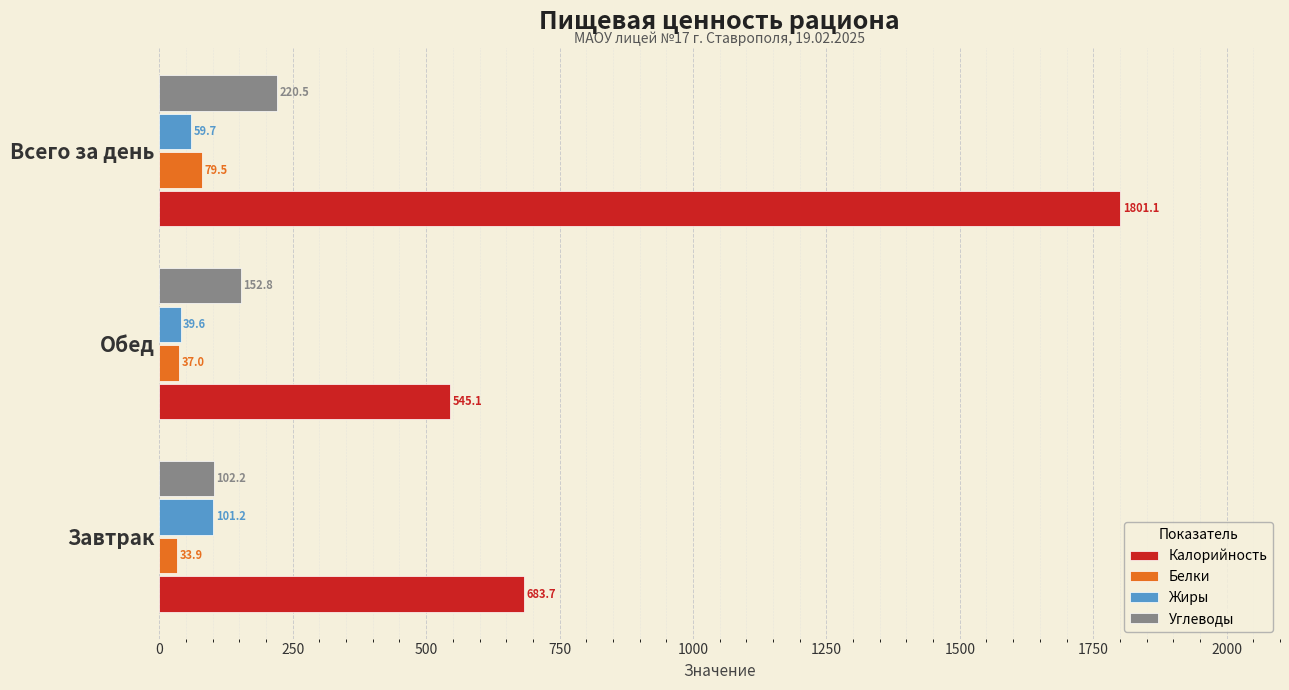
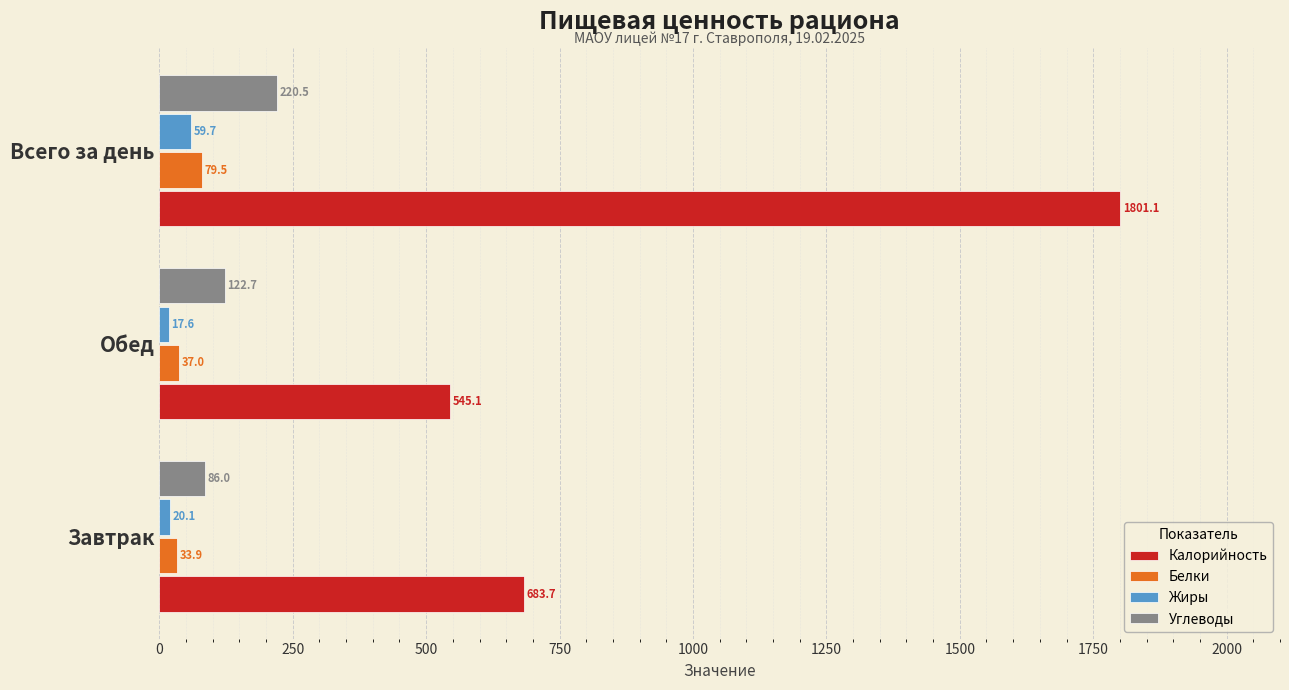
Углеводы, Обед: 152.8 -> 122.7
Жиры, Обед: 39.6 -> 17.6
Углеводы, Завтрак: 102.2 -> 86.0
Жиры, Завтрак: 101.2 -> 20.1
